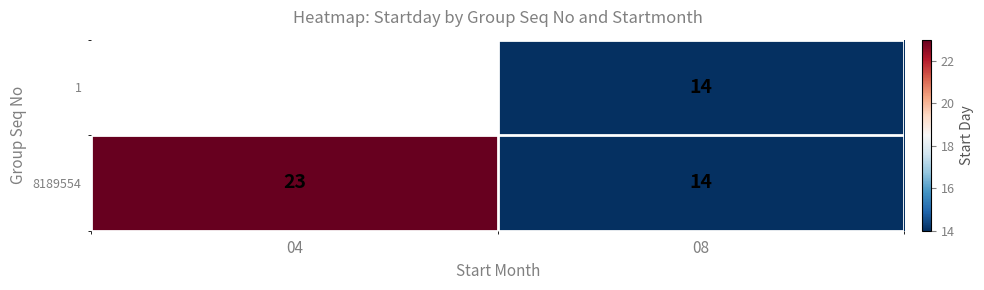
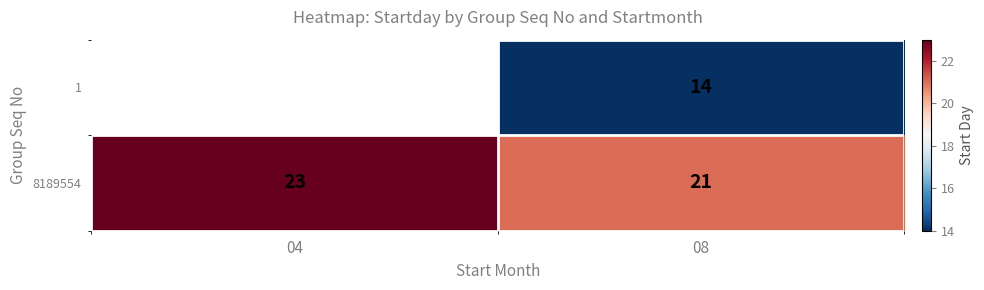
8189554, 08: 14 -> 21
